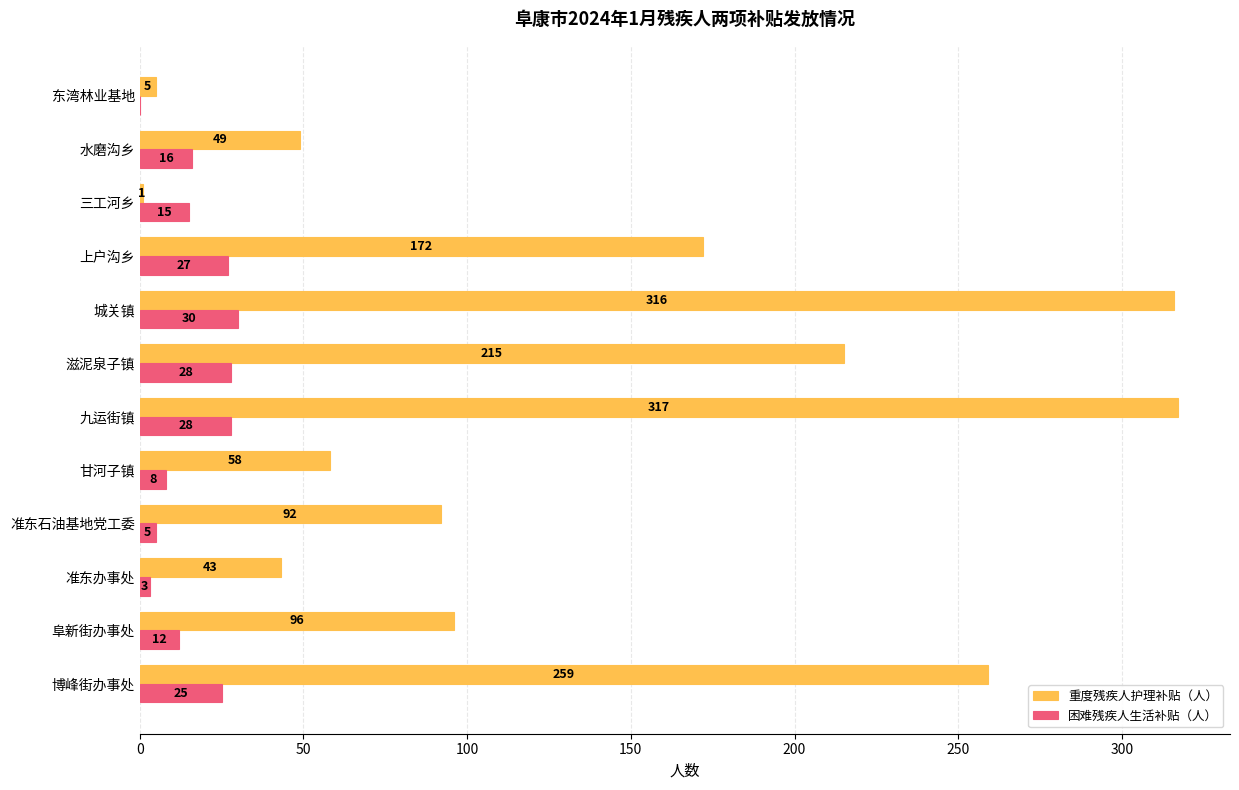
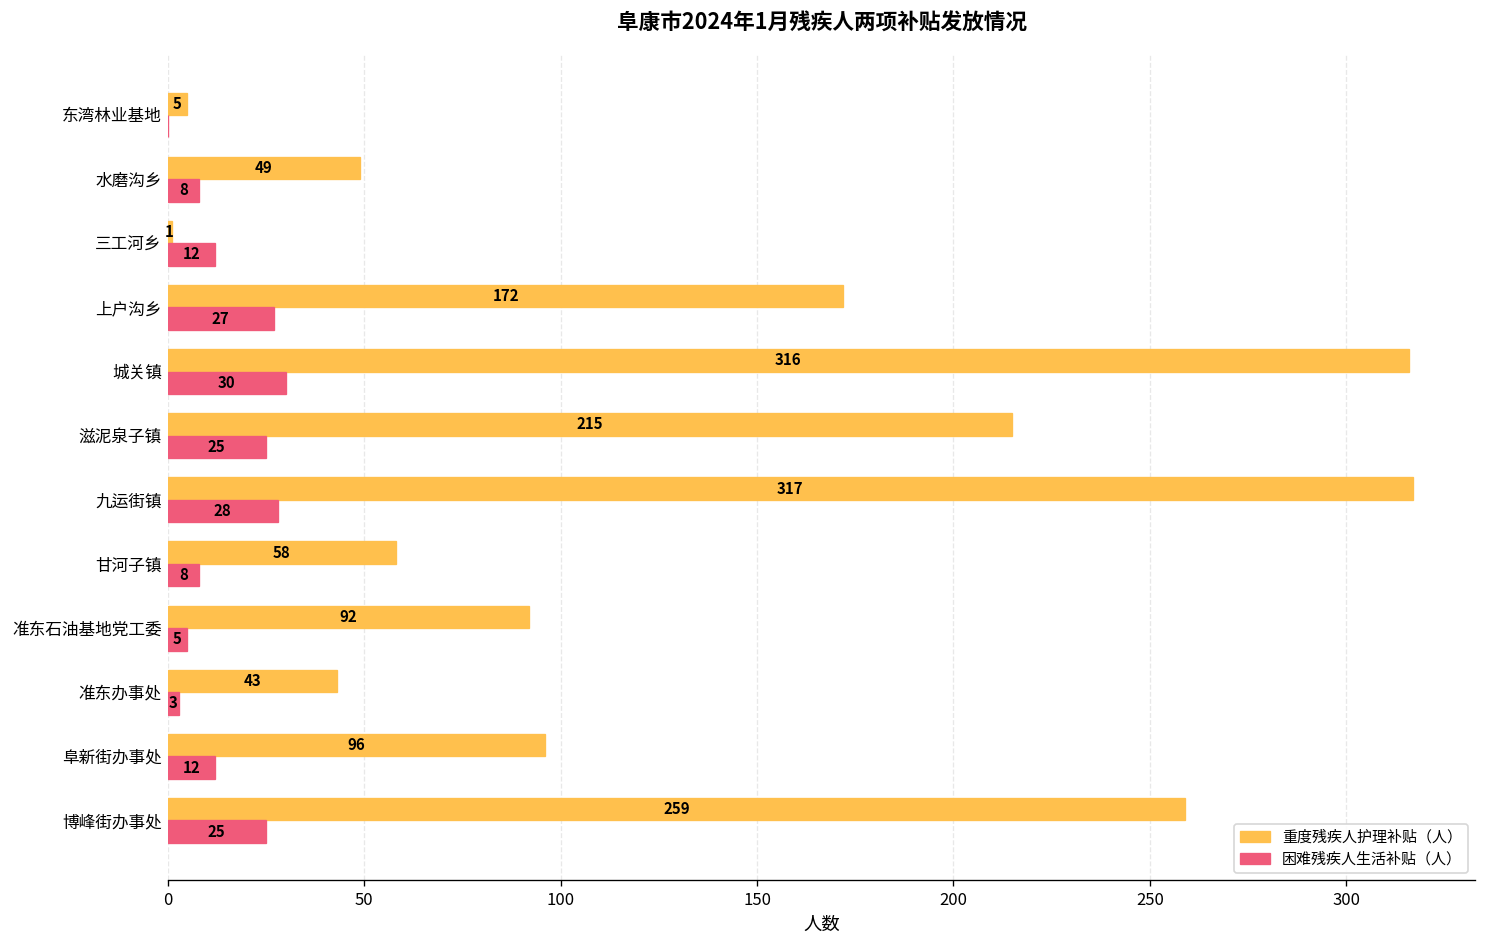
困难残疾人生活补贴（人）, 水磨沟乡: 16 -> 8
困难残疾人生活补贴（人）, 三工河乡: 15 -> 12
困难残疾人生活补贴（人）, 滋泥泉子镇: 28 -> 25
